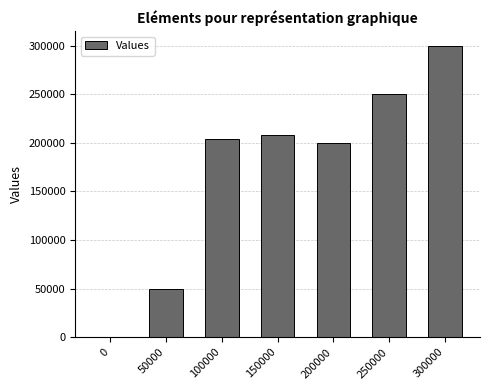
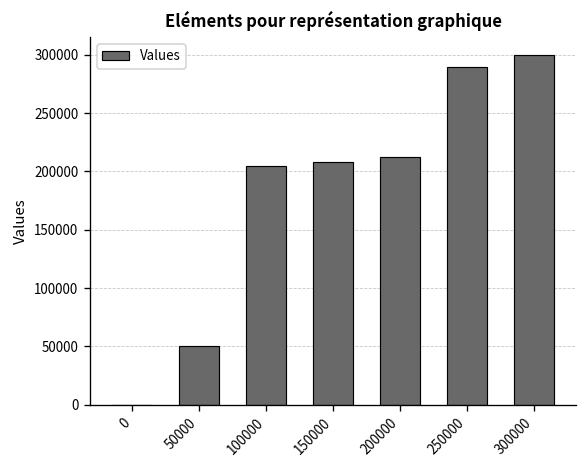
200000: 200000 -> 210000
250000: 250000 -> 290000
